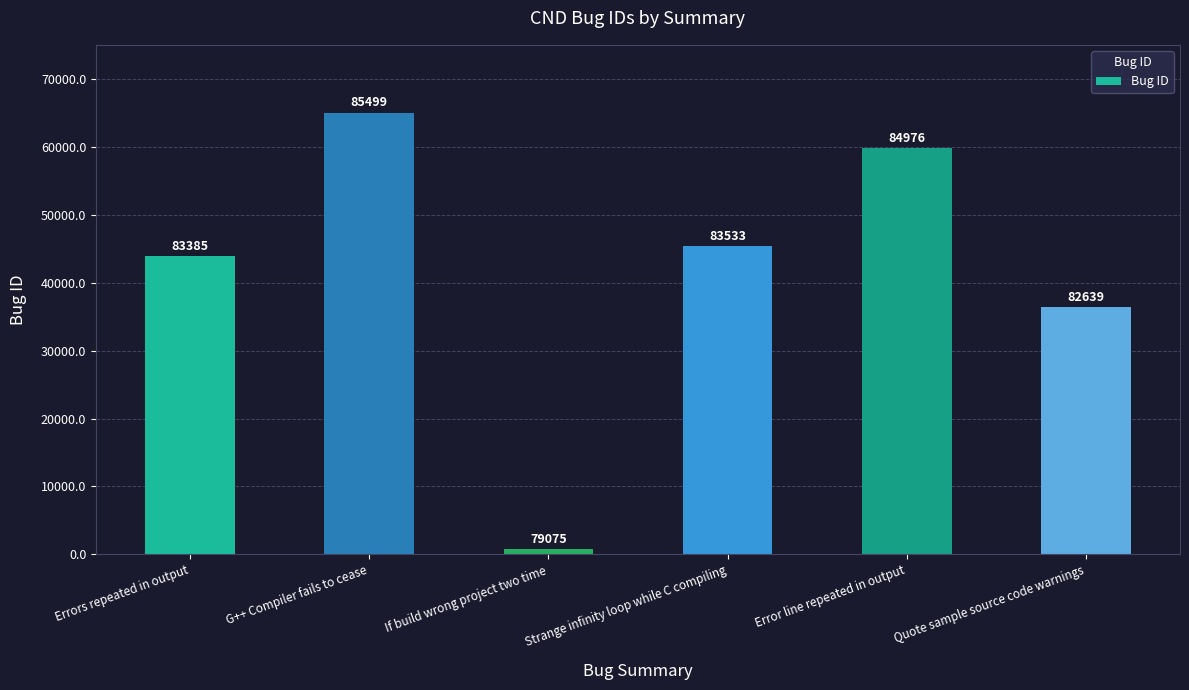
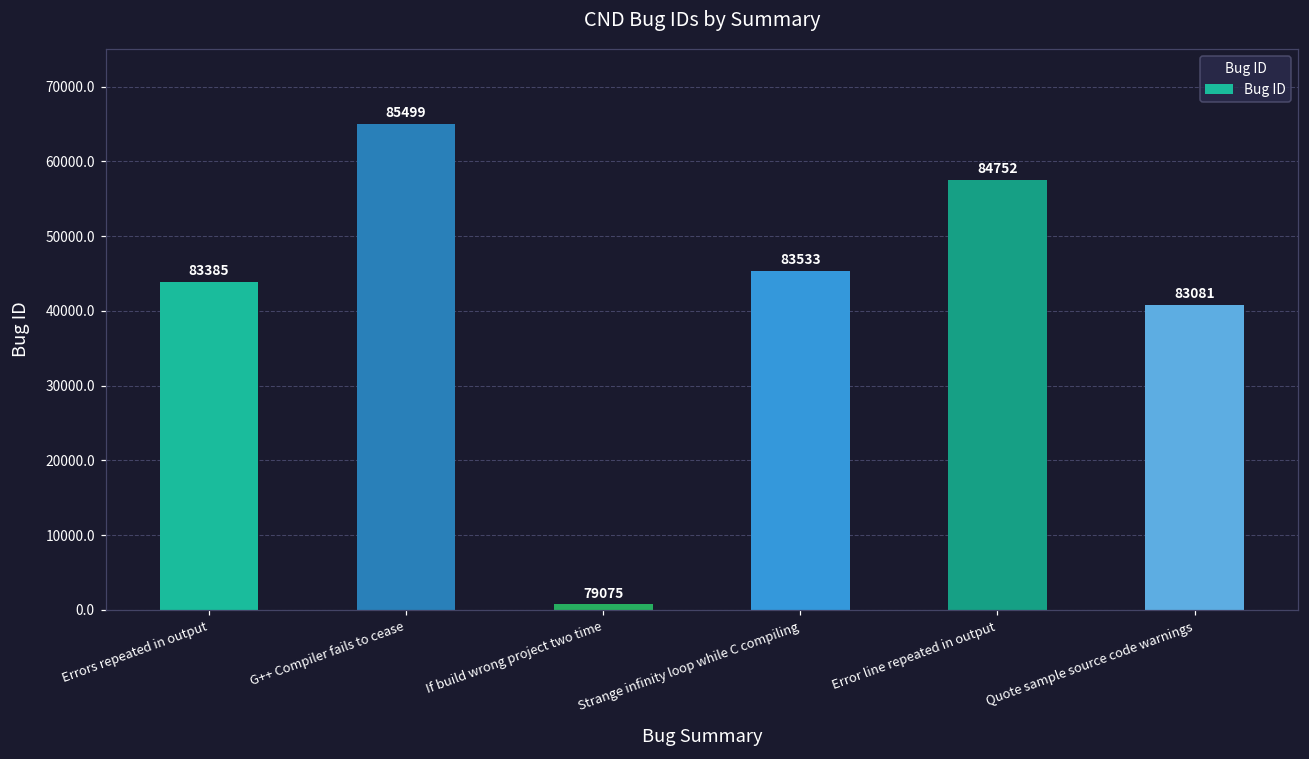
Error line repeated in output: 84976 -> 84752
Quote sample source code warnings: 82639 -> 83081
